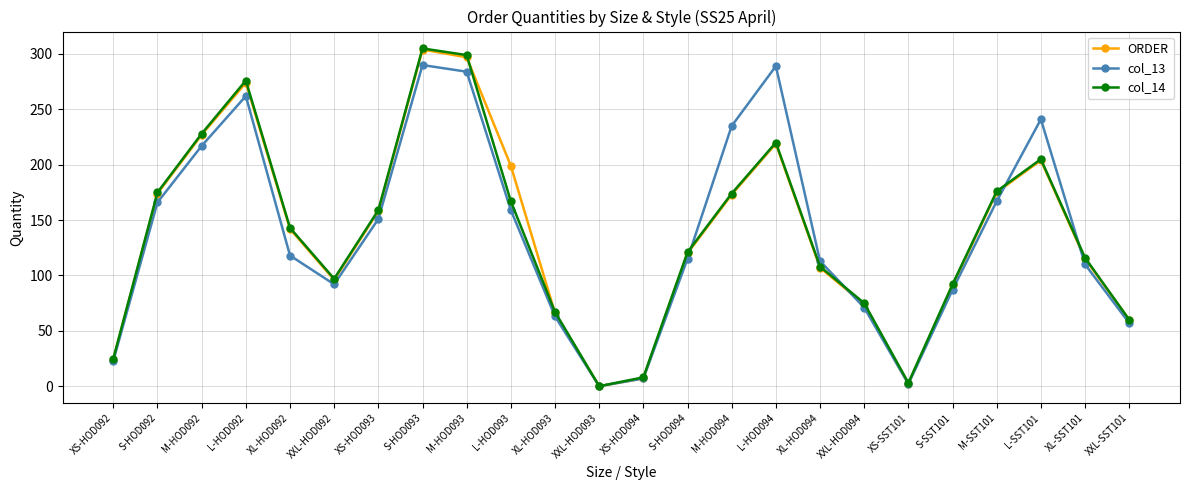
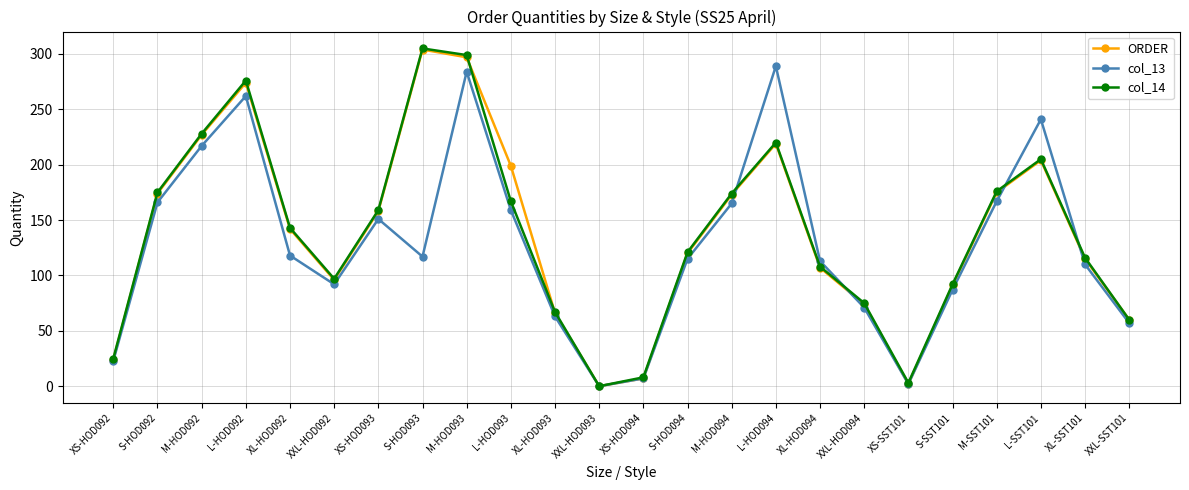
col_13, S-HOD093: 290 -> 117
col_13, M-HOD094: 235 -> 165
